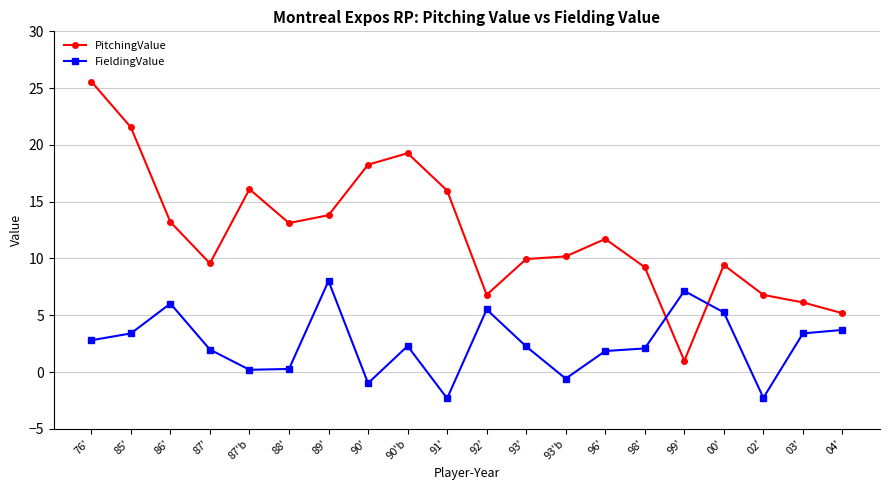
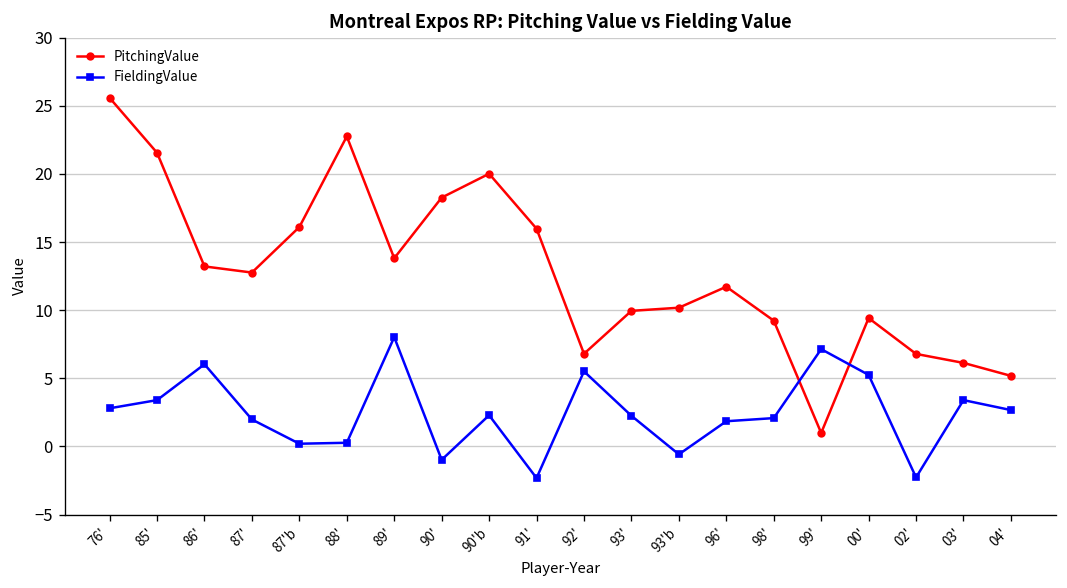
PitchingValue, 87': 9.6 -> 12.8
PitchingValue, 88': 13.1 -> 22.8
PitchingValue, 90'b: 19.3 -> 20.0
FieldingValue, 04': 3.7 -> 2.7
